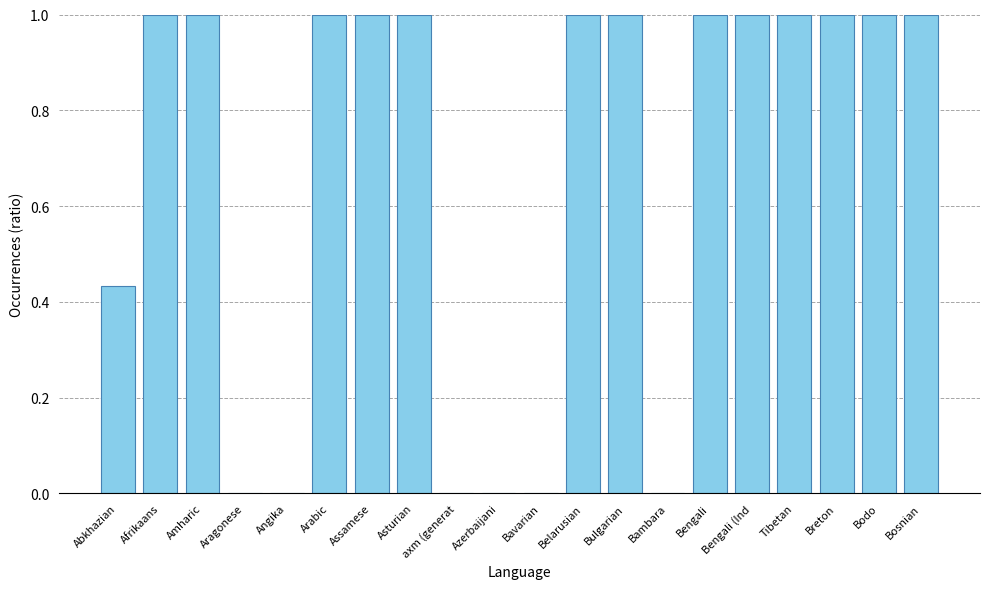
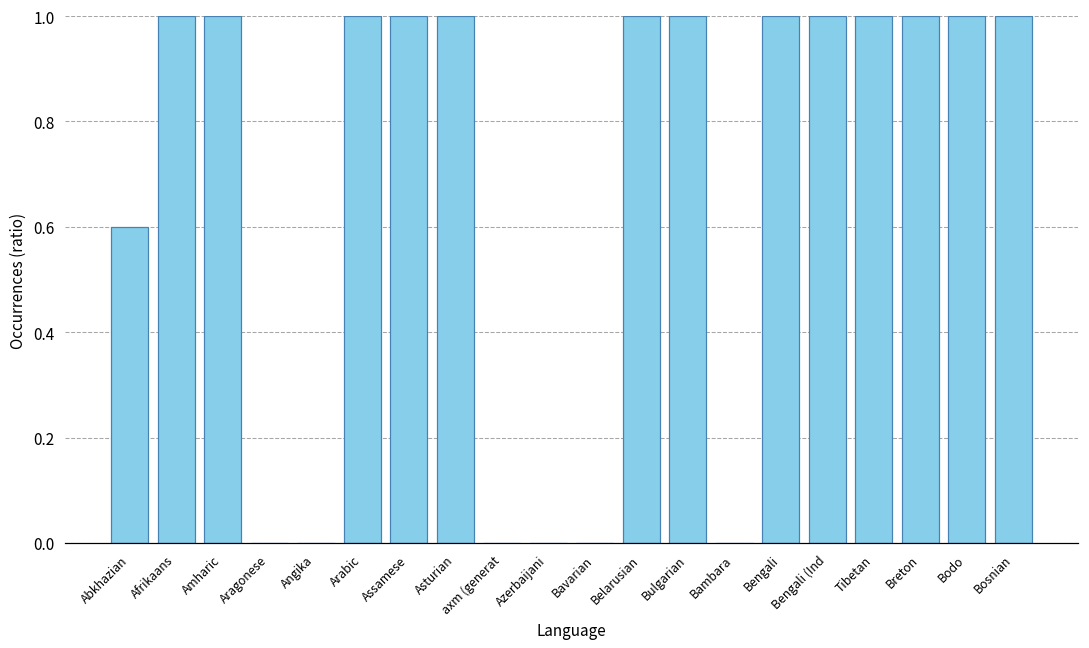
Abkhazian: 0.43 -> 0.60
